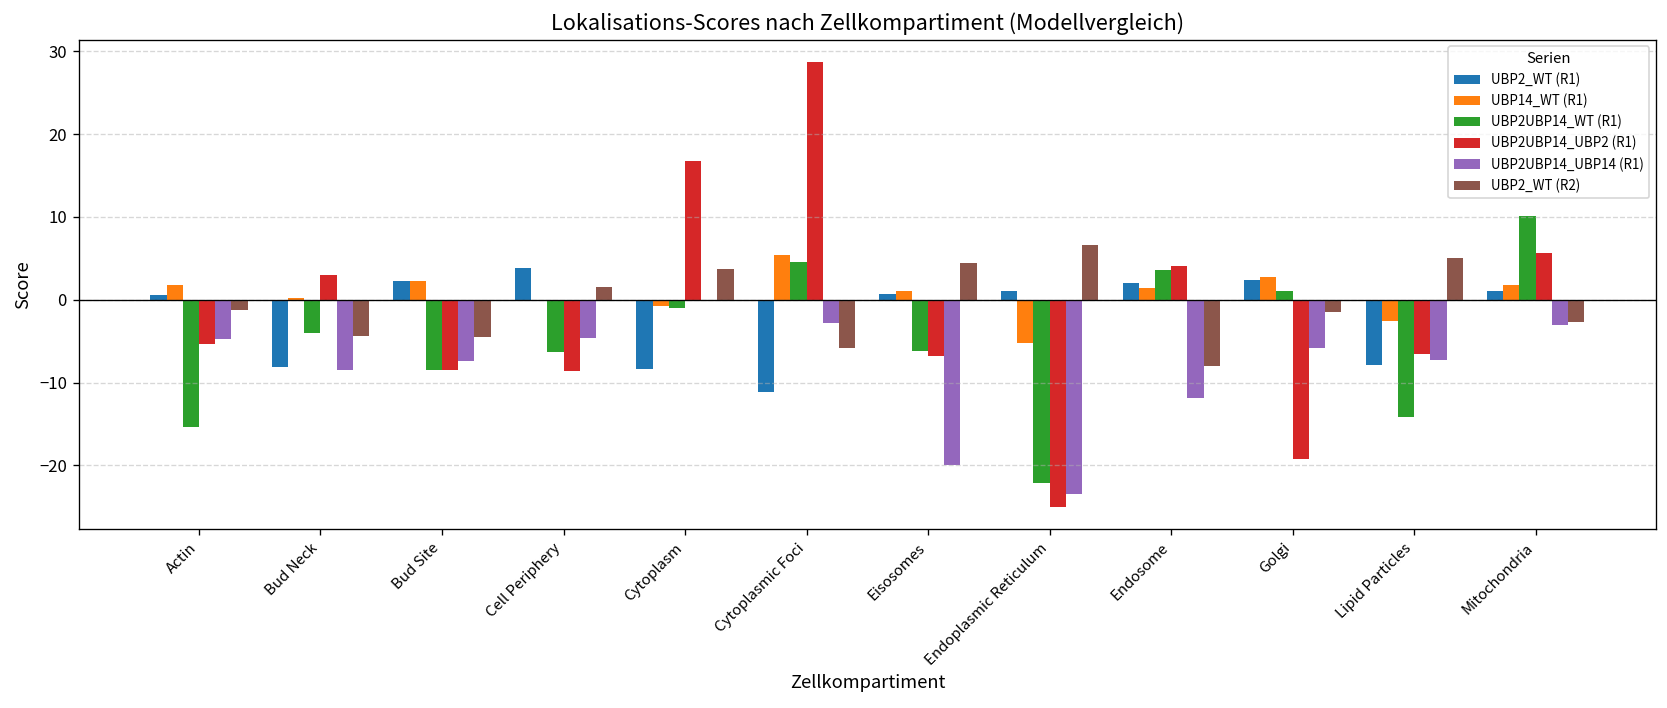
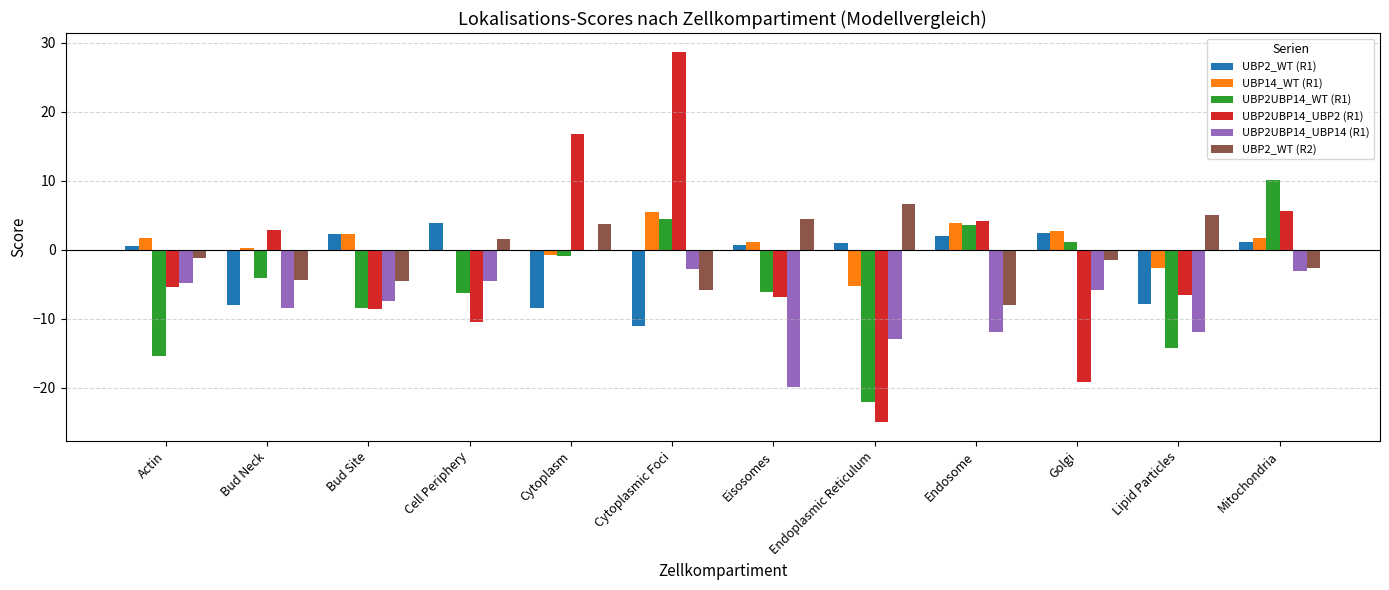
UBP2UBP14_UBP2 (R1), Cell Periphery: -9 -> -10
UBP2UBP14_UBP14 (R1), Endoplasmic Reticulum: -23 -> -13
UBP14_WT (R1), Endosome: 1 -> 4
UBP2UBP14_UBP14 (R1), Lipid Particles: -7 -> -12
